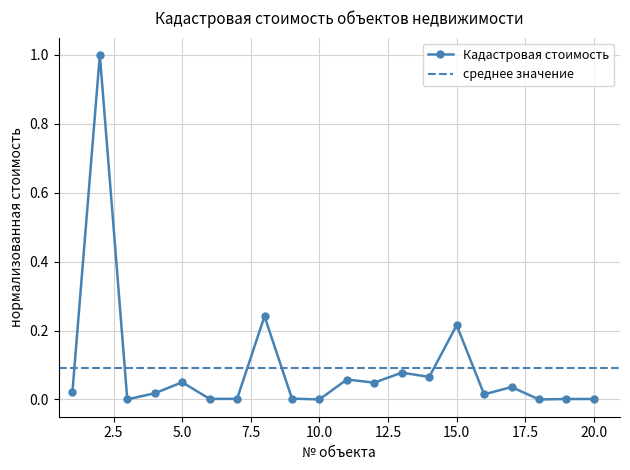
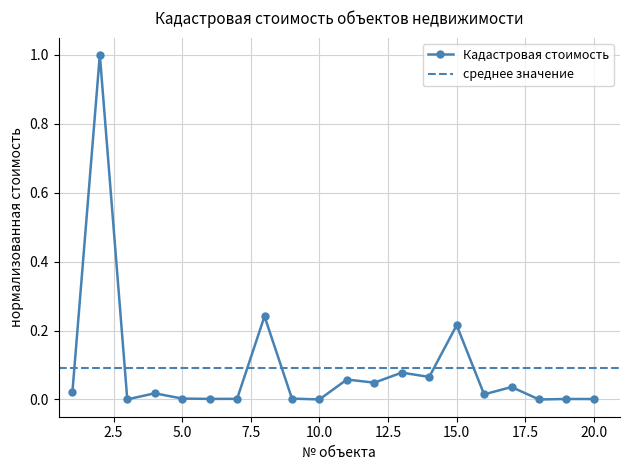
5.0: 0.05 -> 0.00
